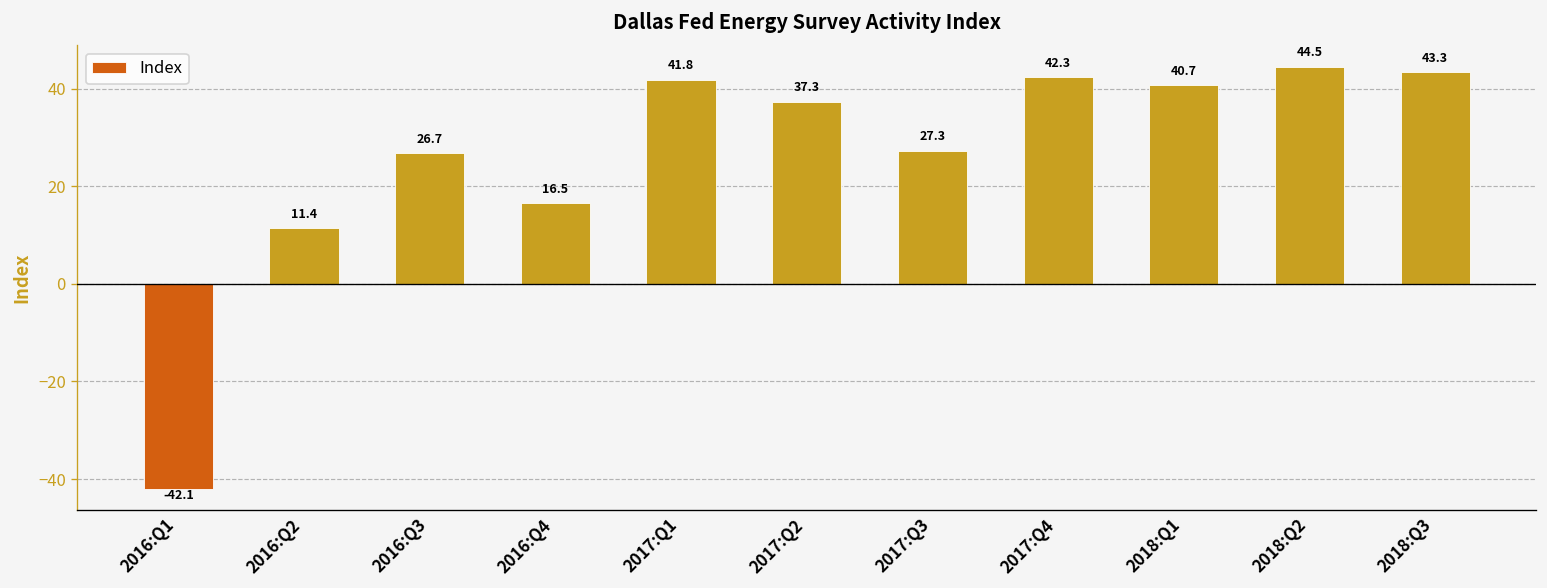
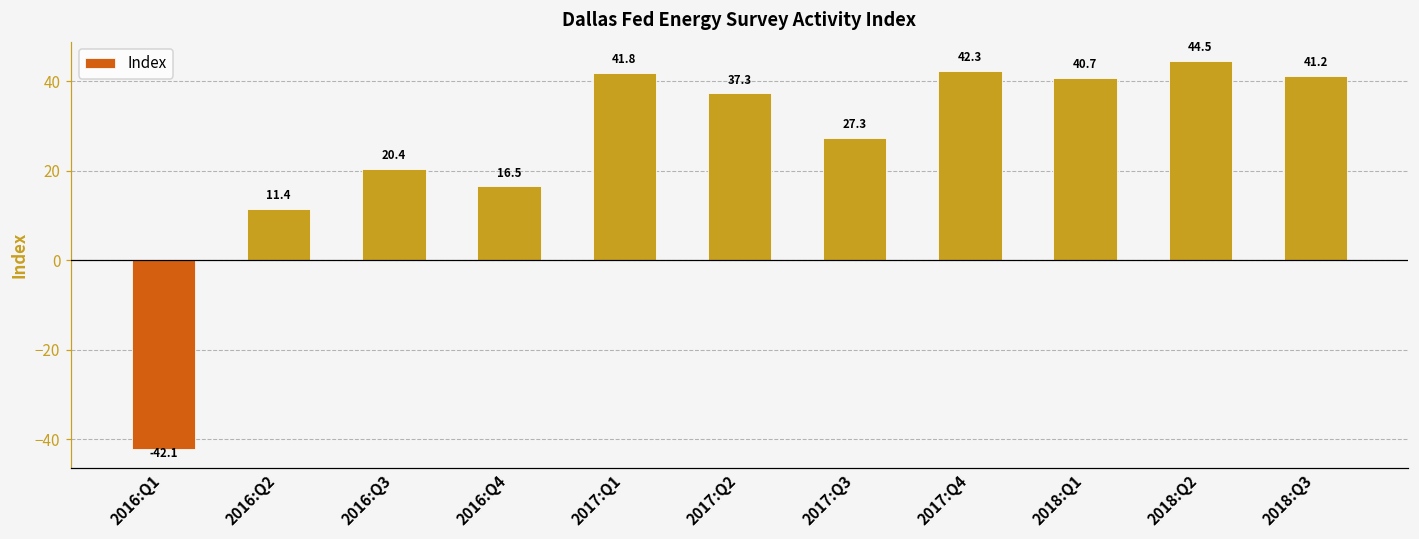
2016:Q3: 26.7 -> 20.4
2018:Q3: 43.3 -> 41.2
